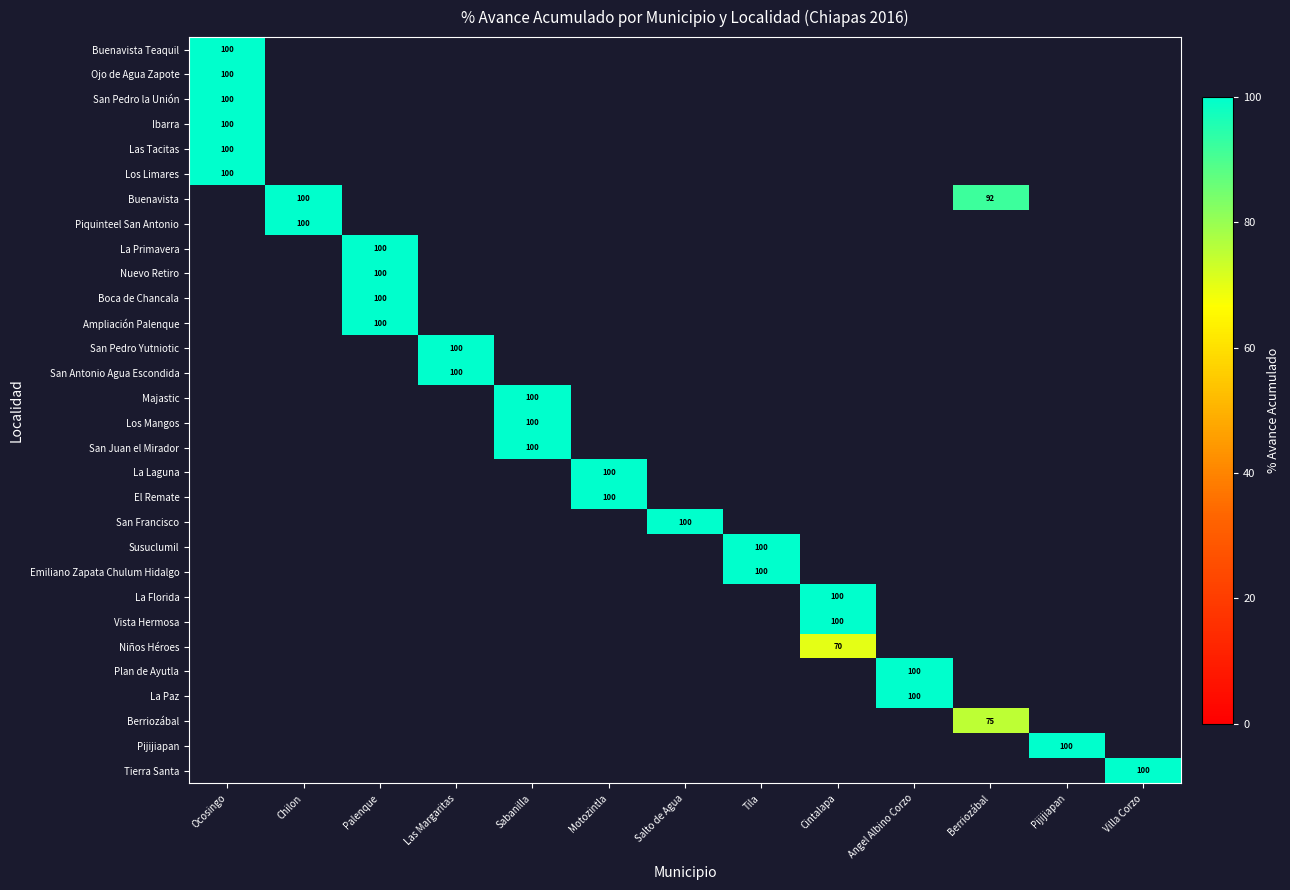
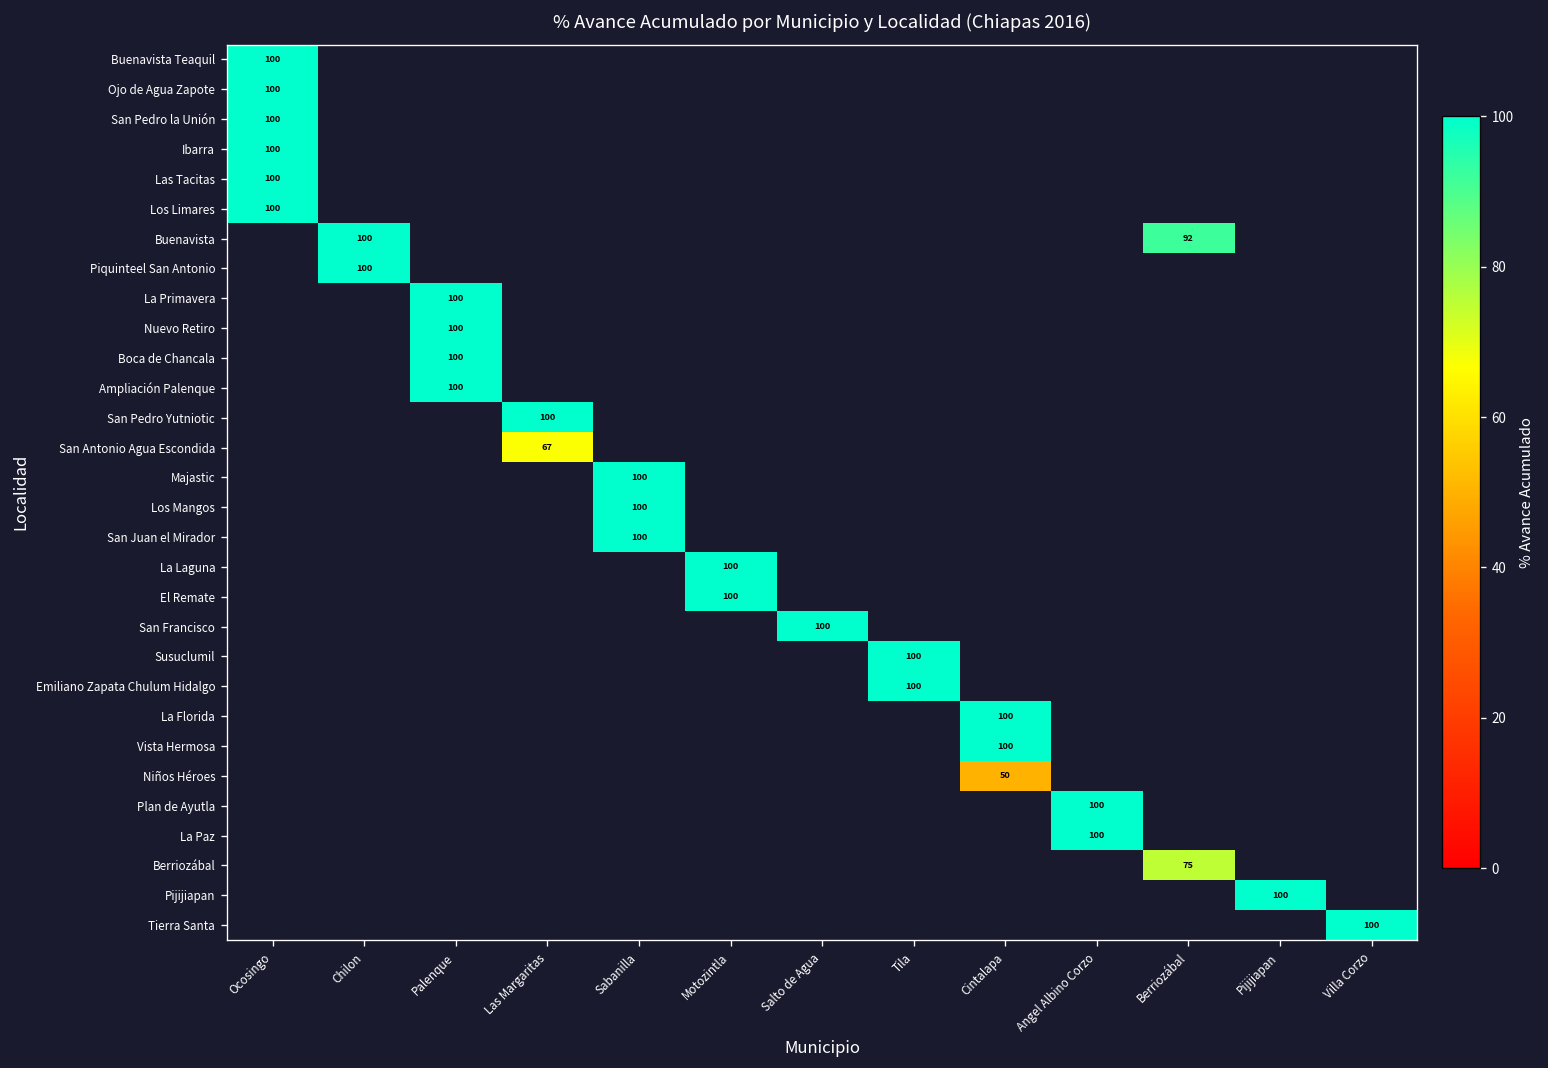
San Antonio Agua Escondida, Las Margaritas: 100 -> 67
Niños Héroes, Cintalapa: 70 -> 50
